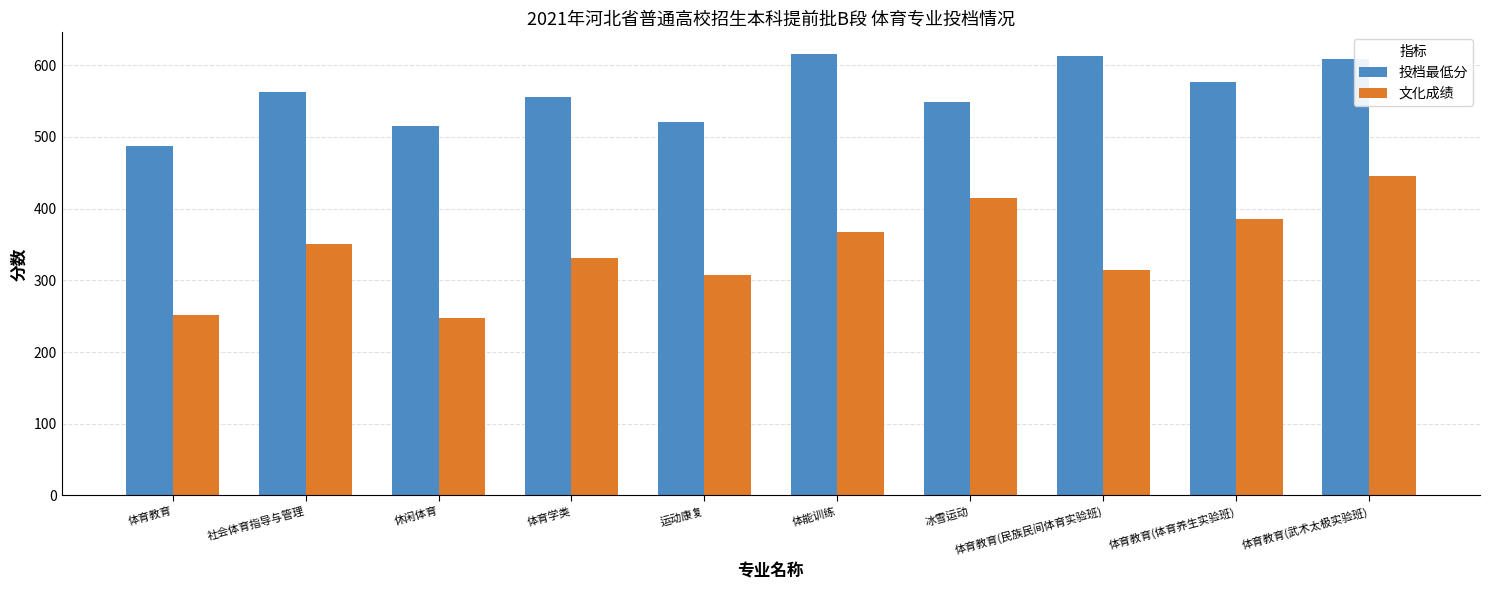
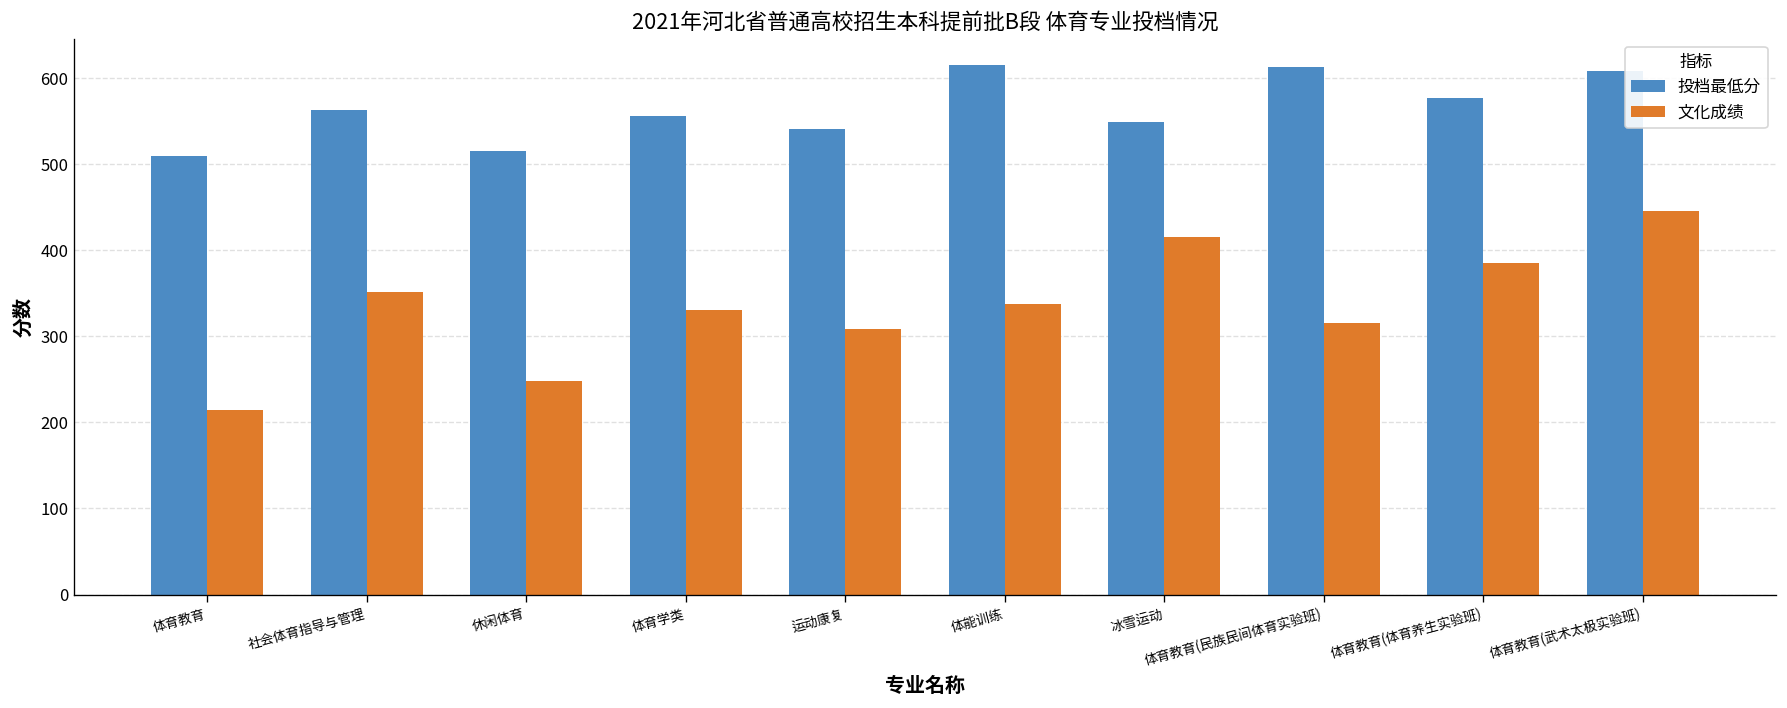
投档最低分, 体育教育: 490 -> 510
文化成绩, 体育教育: 250 -> 220
投档最低分, 运动康复: 520 -> 540
文化成绩, 体能训练: 370 -> 340
